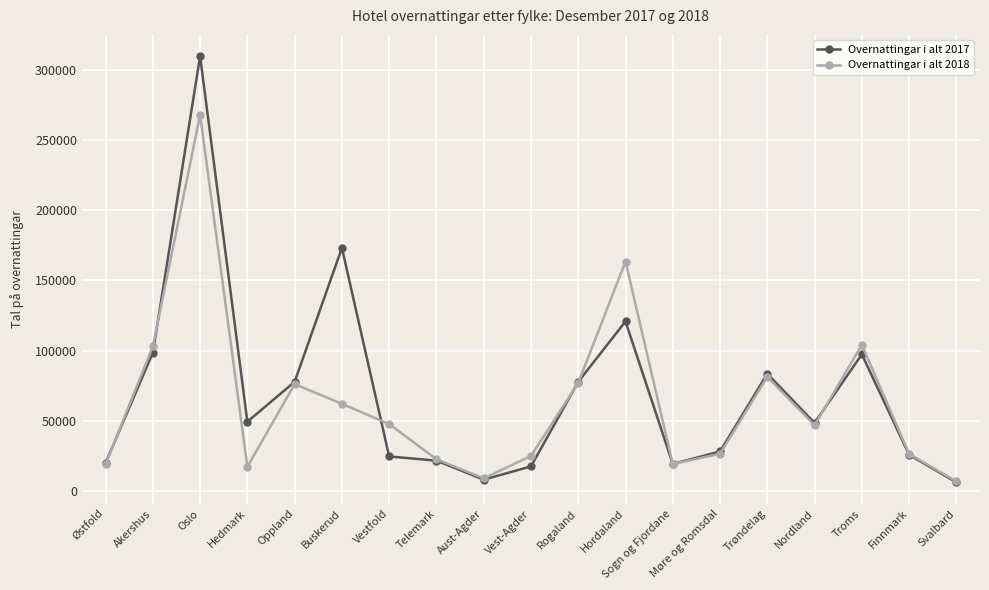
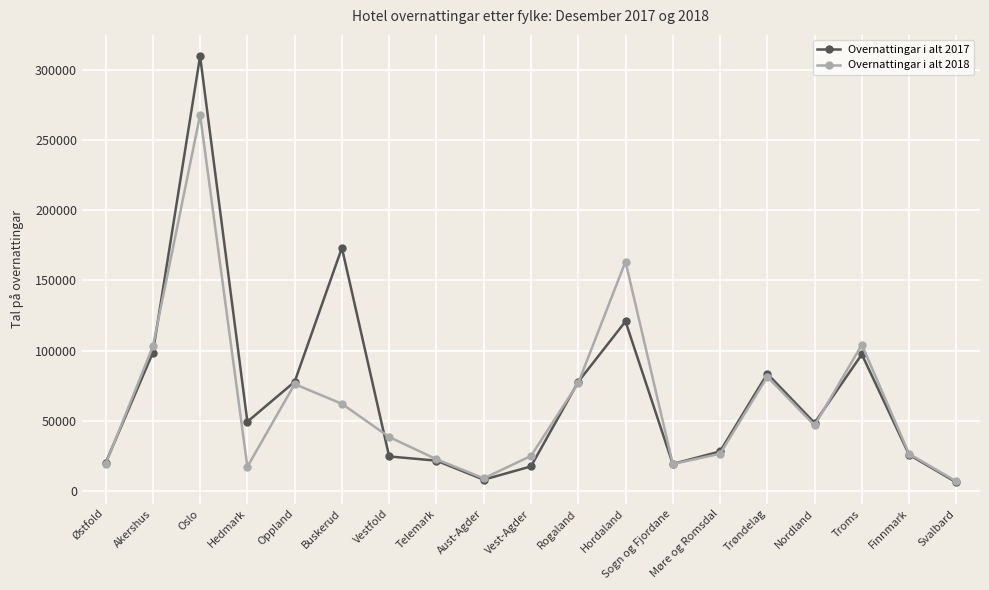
Overnattingar i alt 2018, Vestfold: 48000 -> 38000
